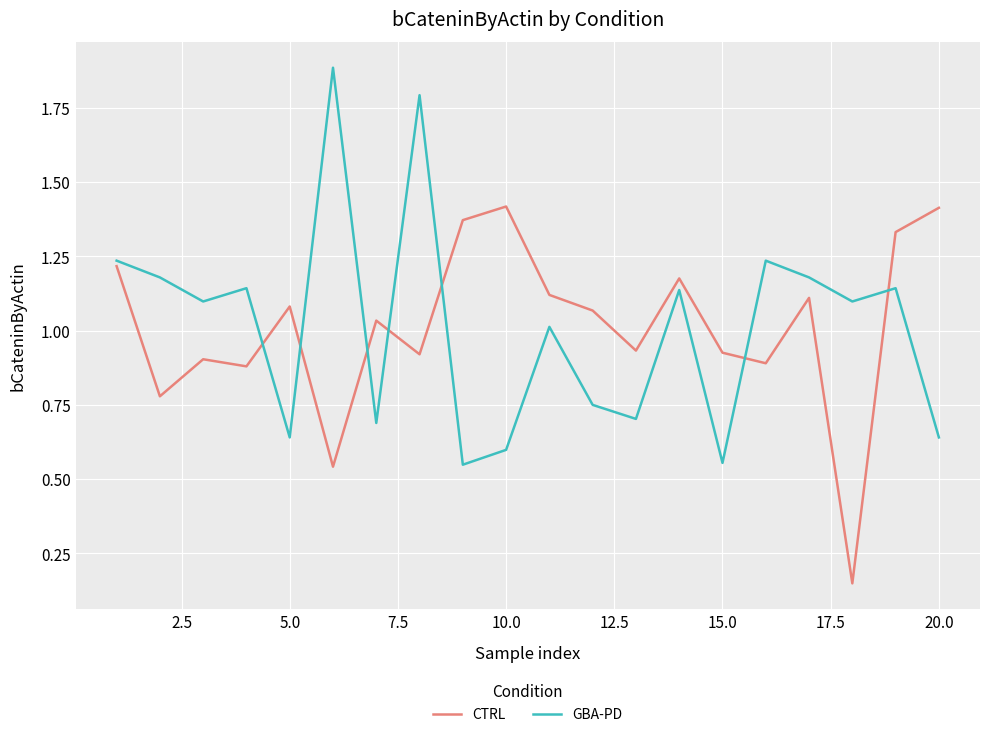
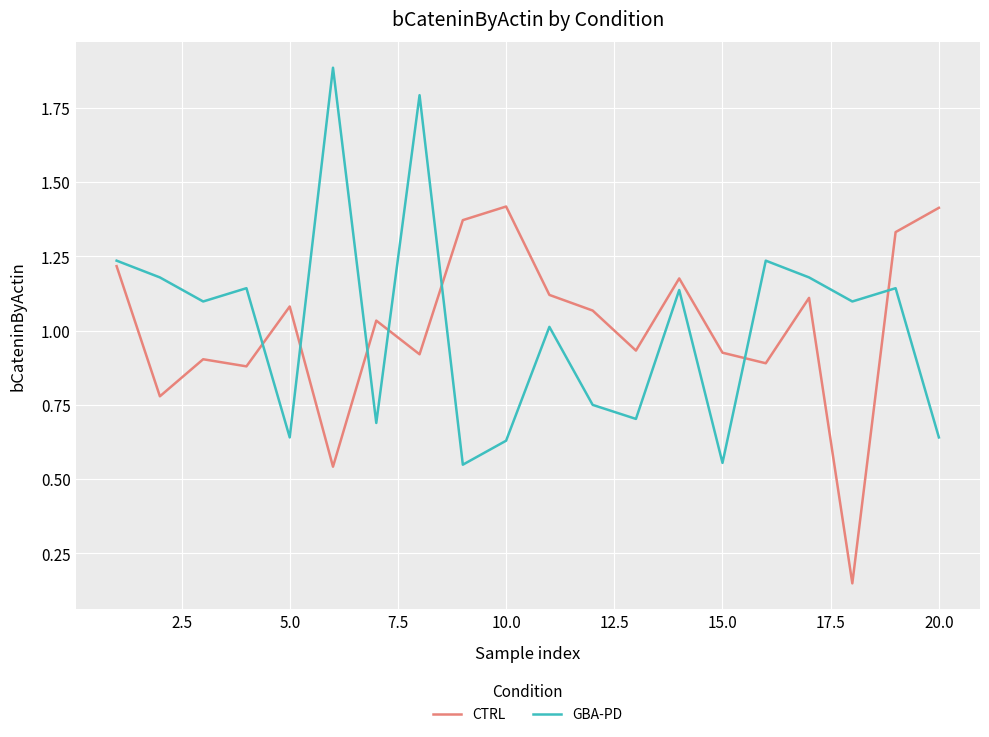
GBA-PD, 10.0: 0.60 -> 0.63
